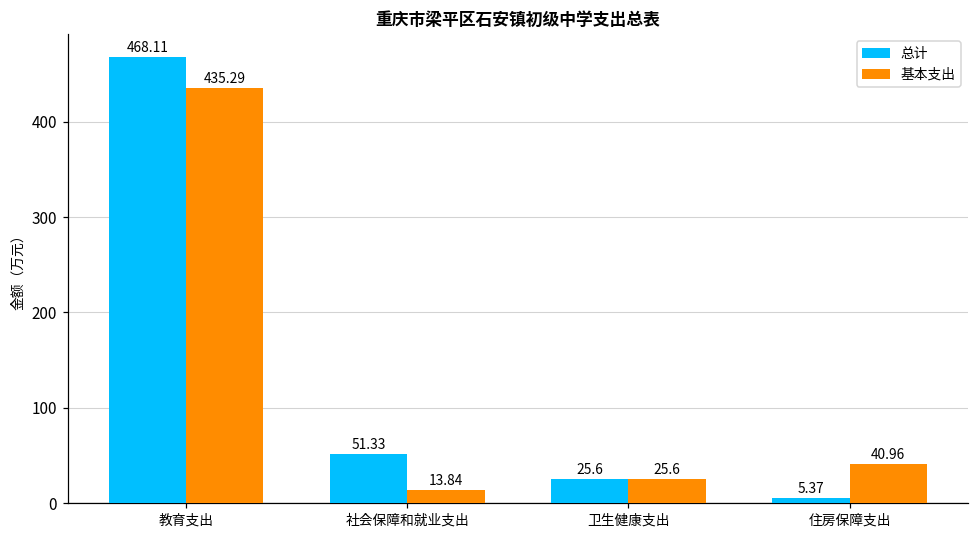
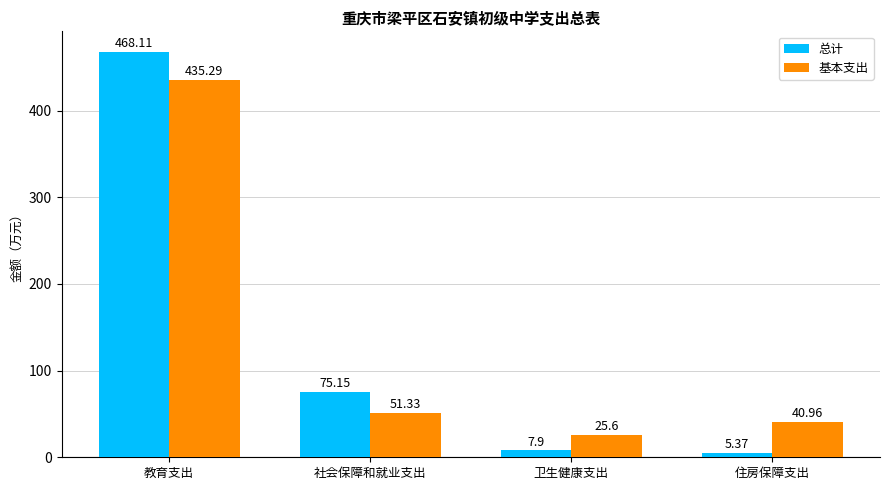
总计, 社会保障和就业支出: 51.33 -> 75.15
基本支出, 社会保障和就业支出: 13.84 -> 51.33
总计, 卫生健康支出: 25.6 -> 7.9
